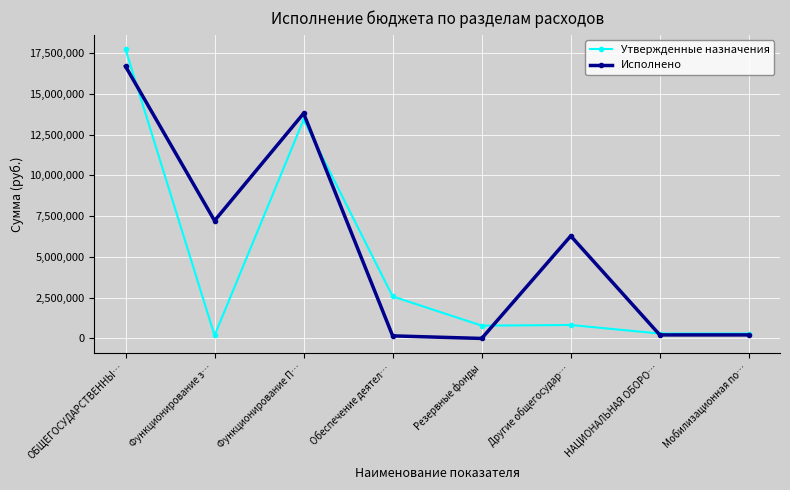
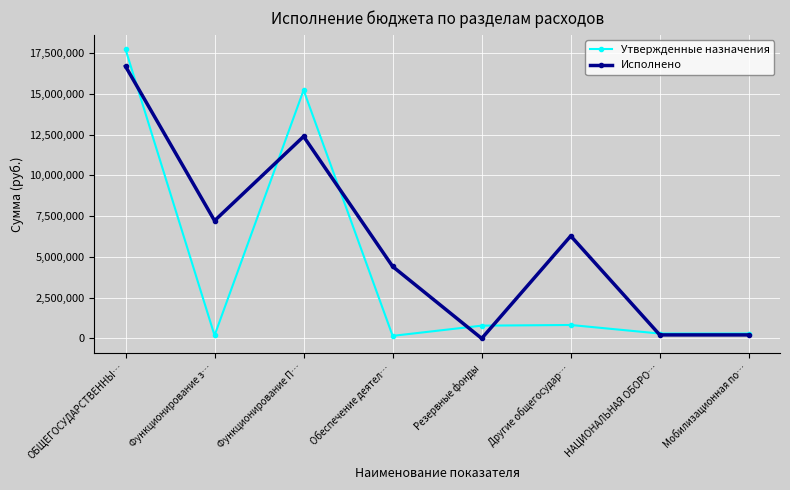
Утвержденные назначения, Функционирование П…: 13,400,000 -> 15,200,000
Исполнено, Функционирование П…: 13,800,000 -> 12,400,000
Утвержденные назначения, Обеспечение деятел…: 2,600,000 -> 200,000
Исполнено, Обеспечение деятел…: 200,000 -> 4,400,000
